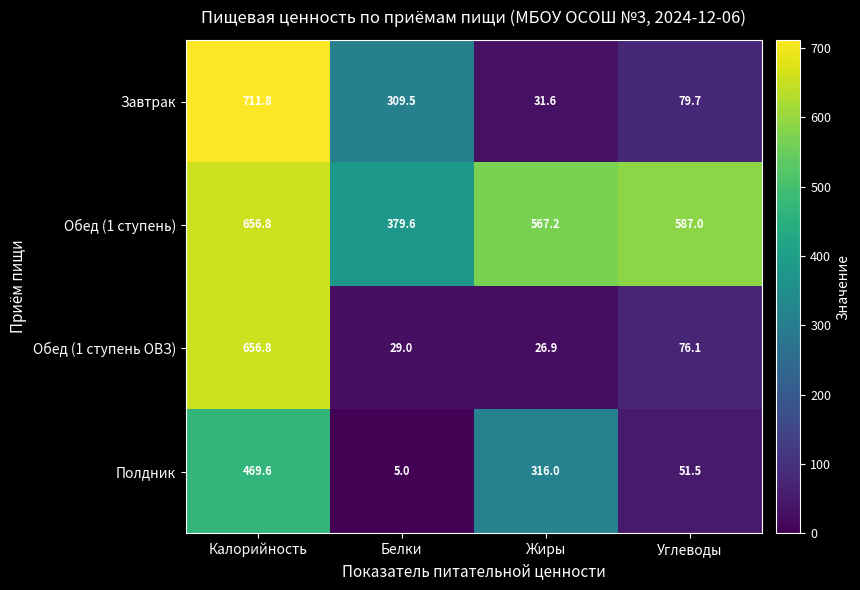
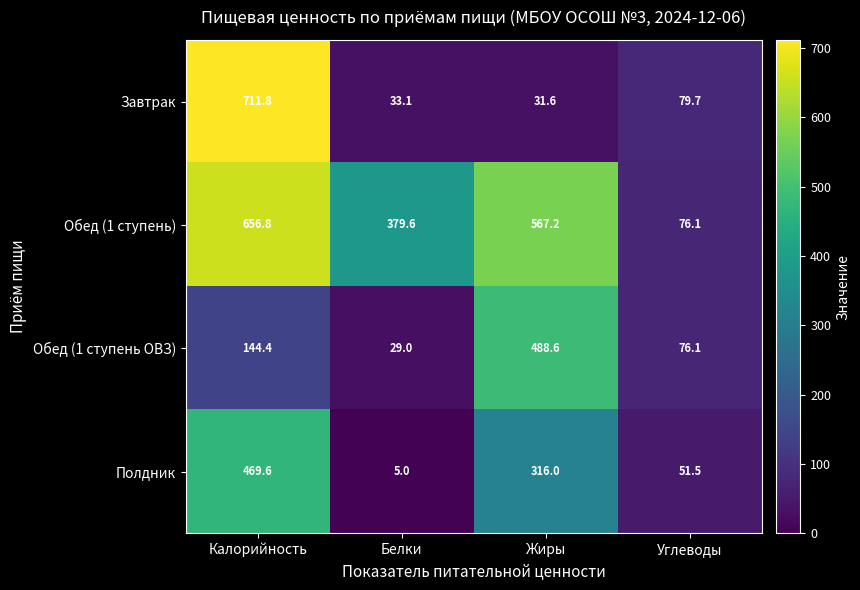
Завтрак, Белки: 309.5 -> 33.1
Обед (1 ступень), Углеводы: 587.0 -> 76.1
Обед (1 ступень ОВЗ), Калорийность: 656.8 -> 144.4
Обед (1 ступень ОВЗ), Жиры: 26.9 -> 488.6
